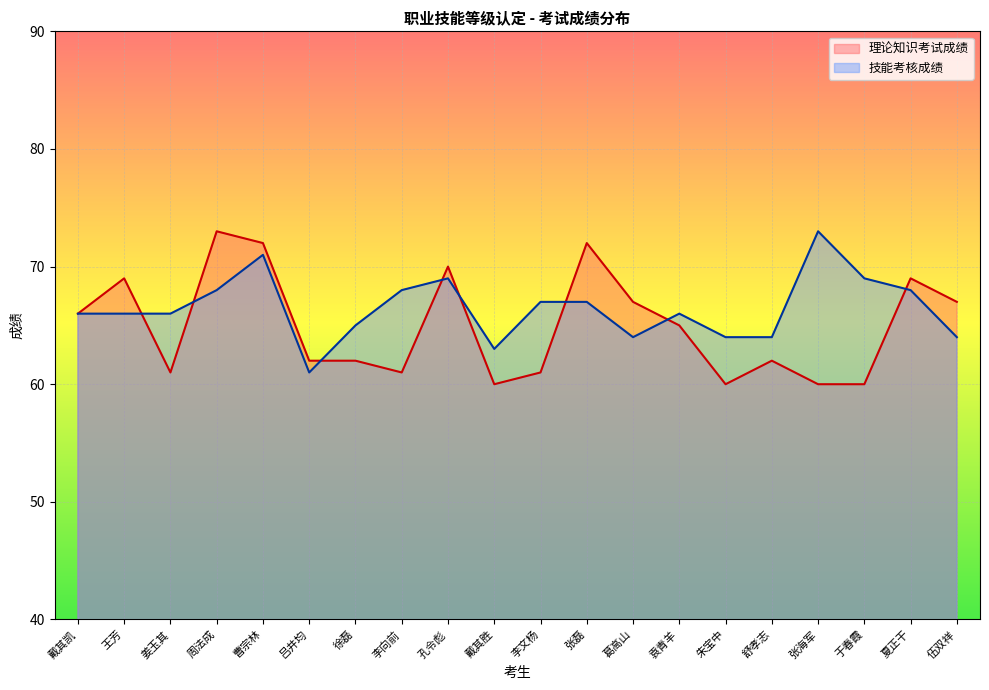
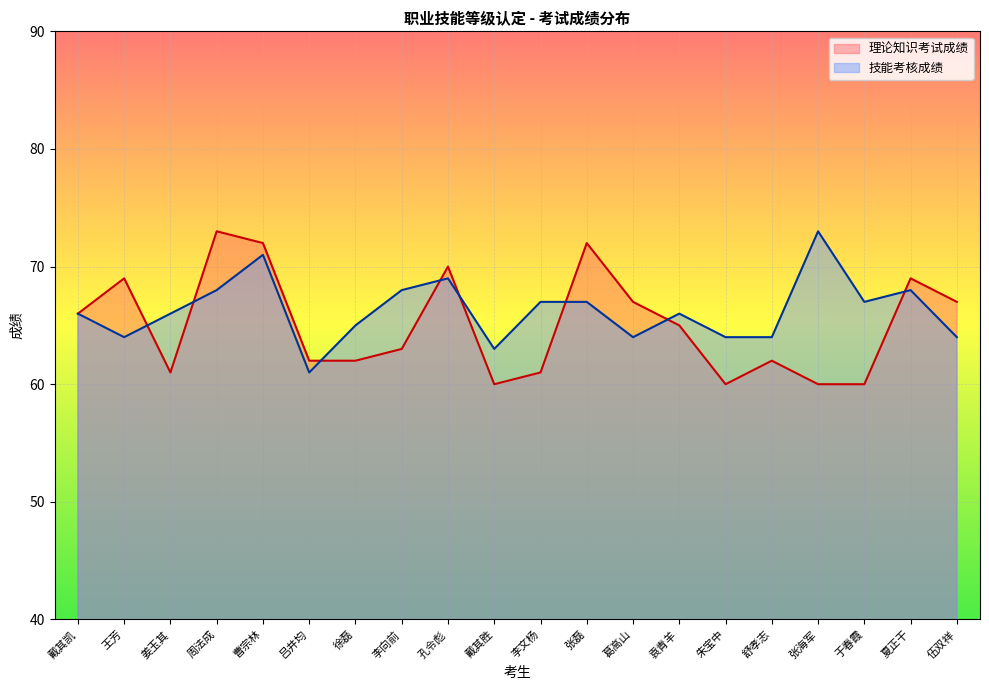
技能考核成绩, 王芳: 66 -> 64
理论知识考试成绩, 李向前: 61 -> 63
技能考核成绩, 于春霞: 69 -> 67
